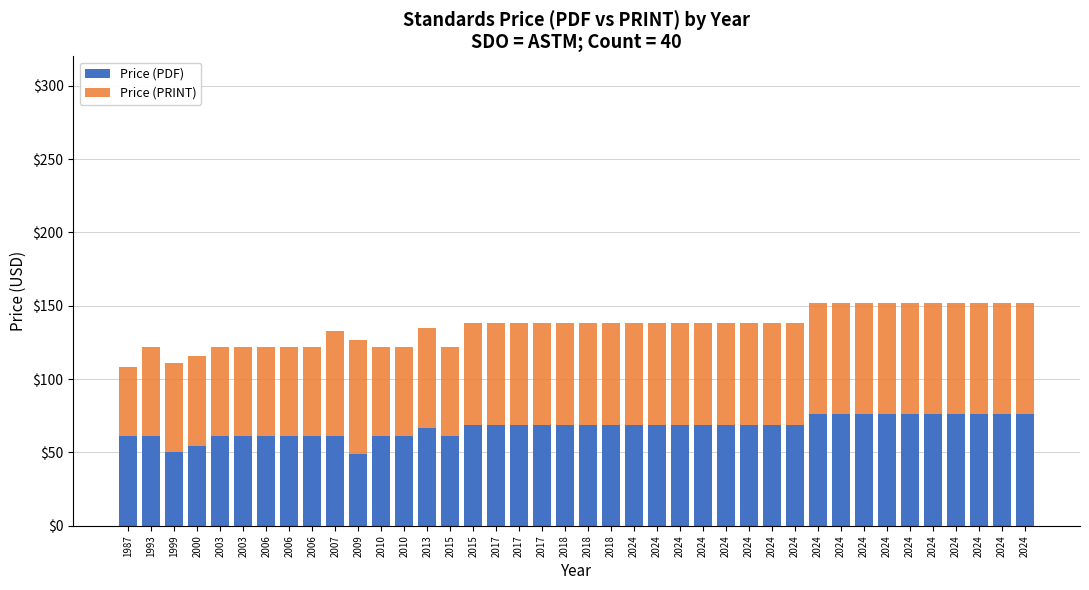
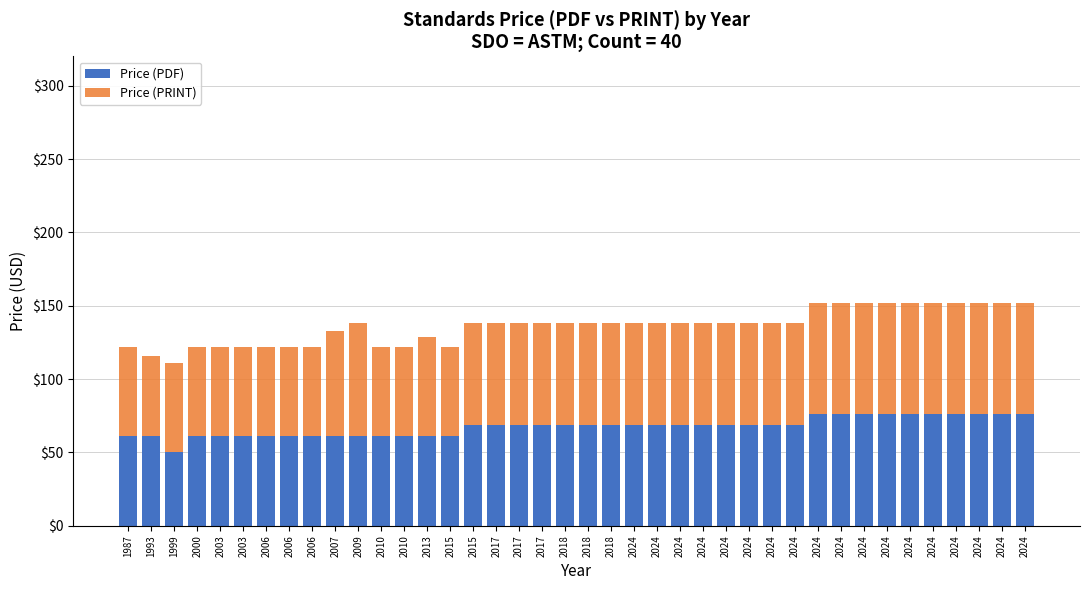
Price (PRINT), 1987: $47 -> $61
Price (PRINT), 1993: $61 -> $55
Price (PDF), 2000: $55 -> $61
Price (PDF), 2009: $49 -> $61
Price (PDF), 2013: $67 -> $61
